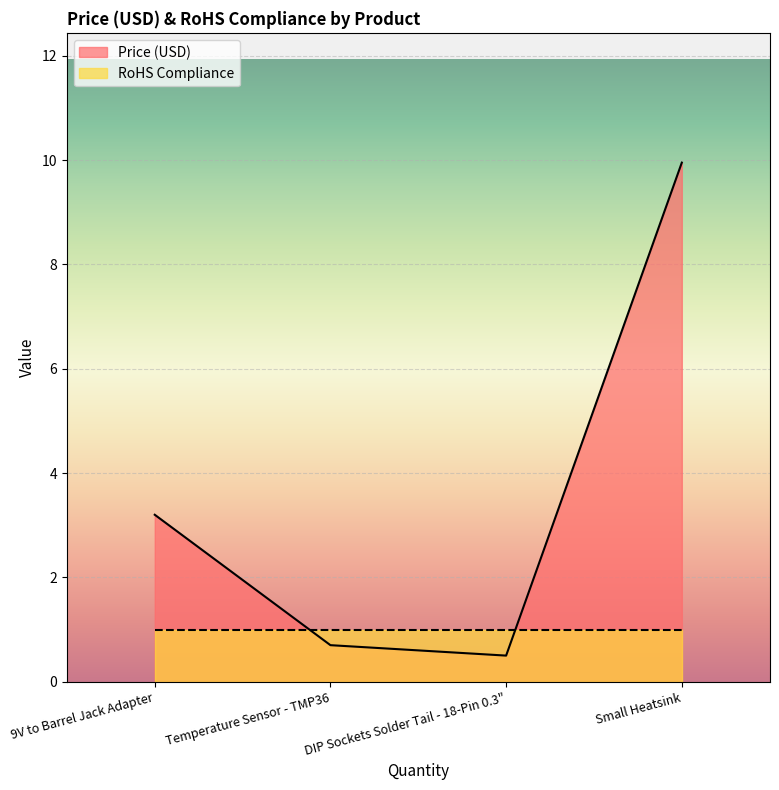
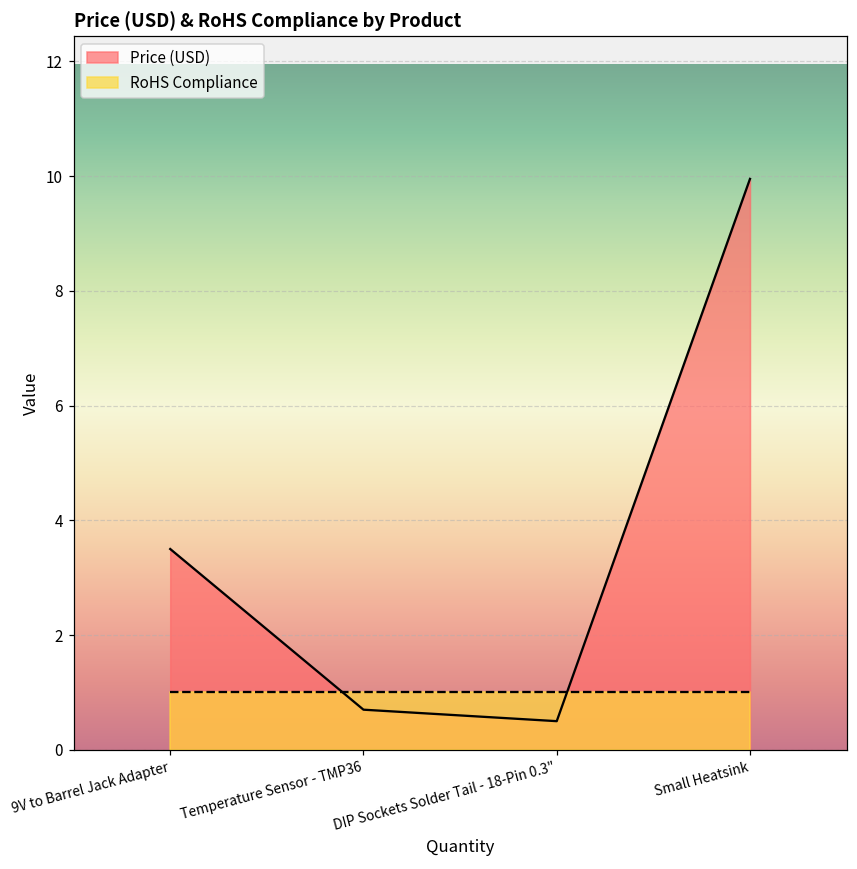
Price (USD), 9V to Barrel Jack Adapter: 3.2 -> 3.5
